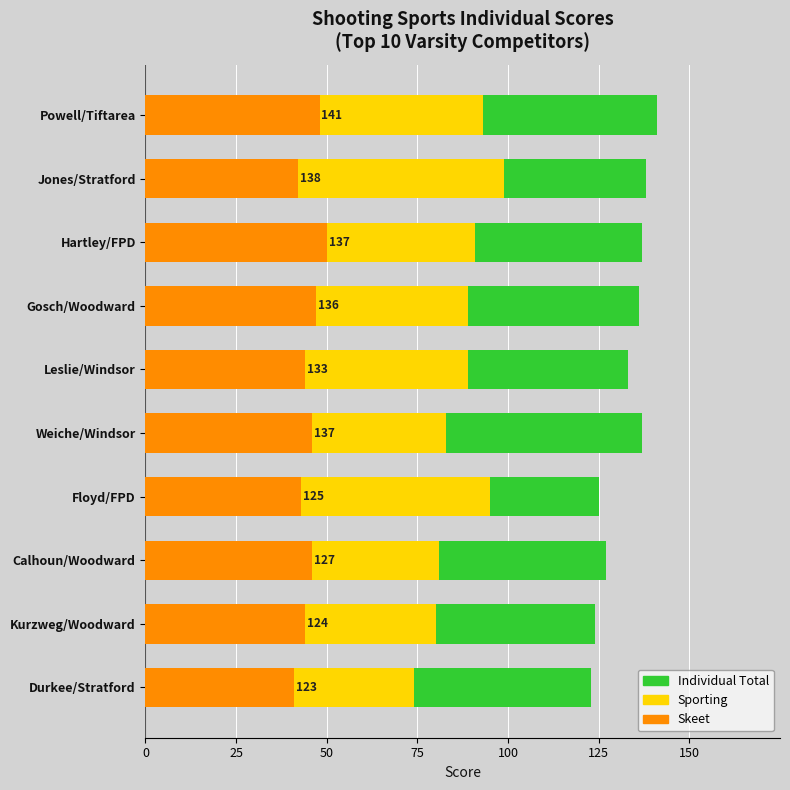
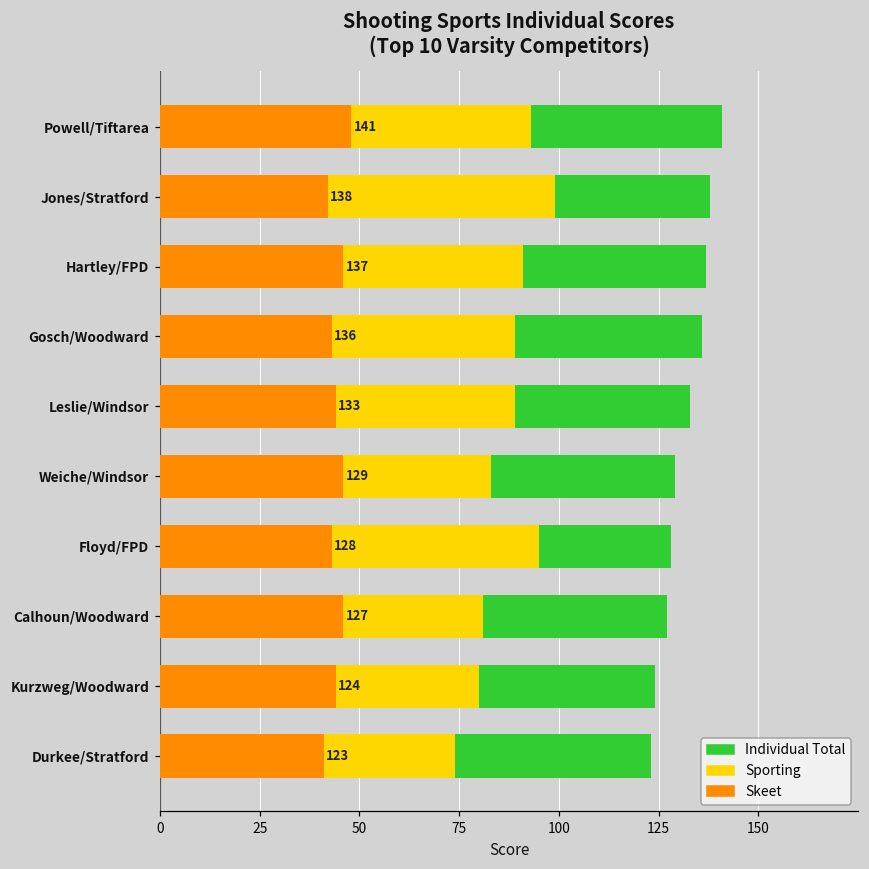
Skeet, Hartley/FPD: 50 -> 46
Skeet, Gosch/Woodward: 47 -> 43
Individual Total, Weiche/Windsor: 137 -> 129
Individual Total, Floyd/FPD: 125 -> 128
